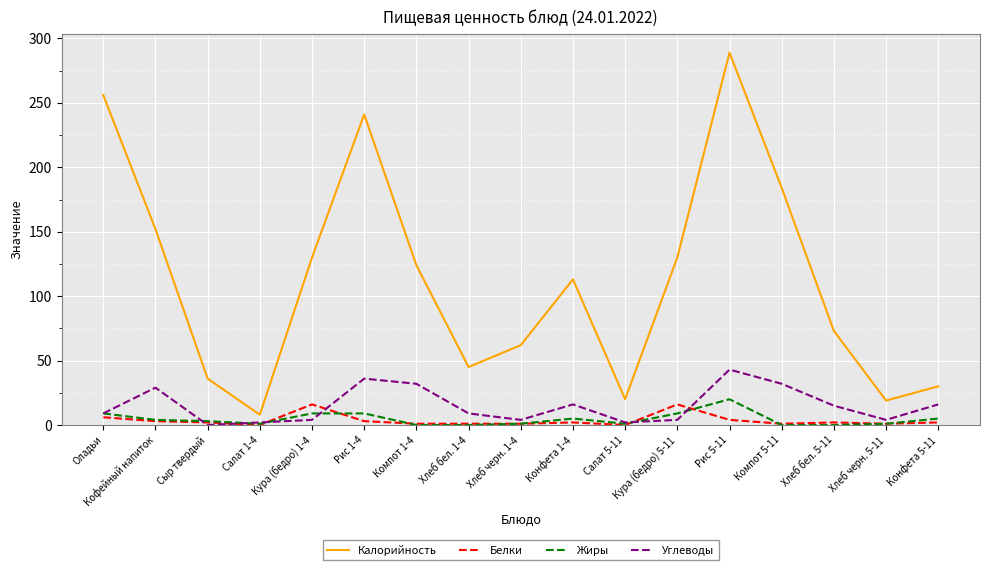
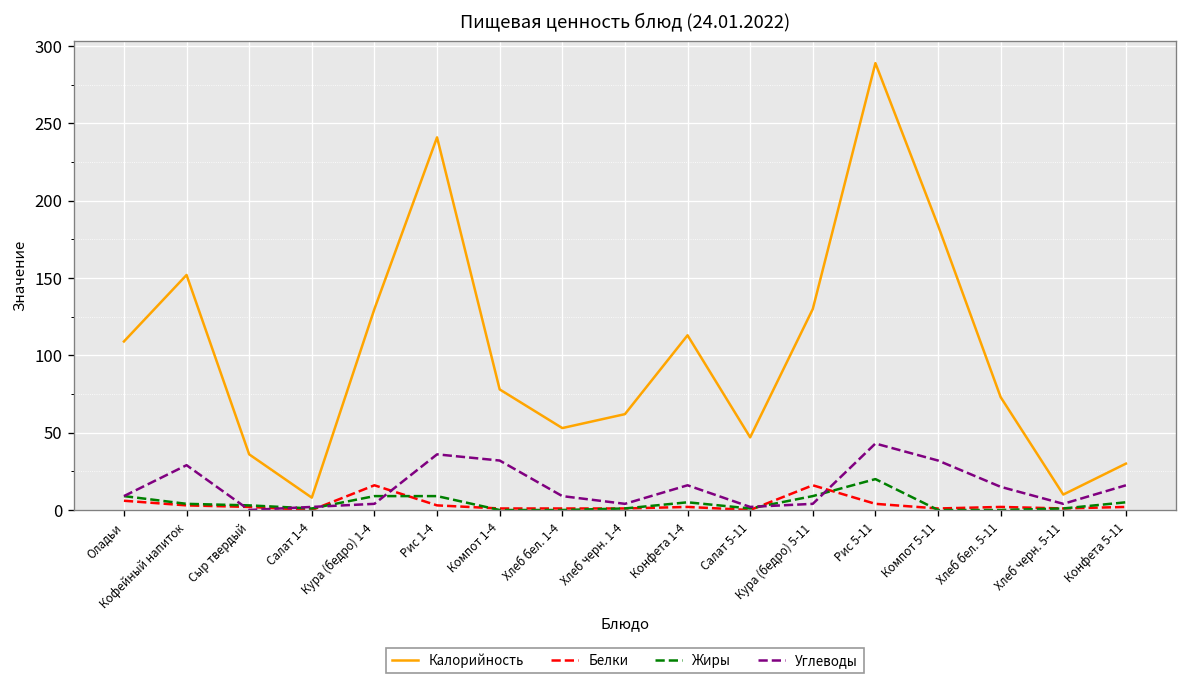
Калорийность, Оладьи: 256 -> 109
Калорийность, Компот 1-4: 124 -> 78
Калорийность, Хлеб бел. 1-4: 45 -> 53
Калорийность, Салат 5-11: 20 -> 47
Калорийность, Хлеб черн. 5-11: 19 -> 10
